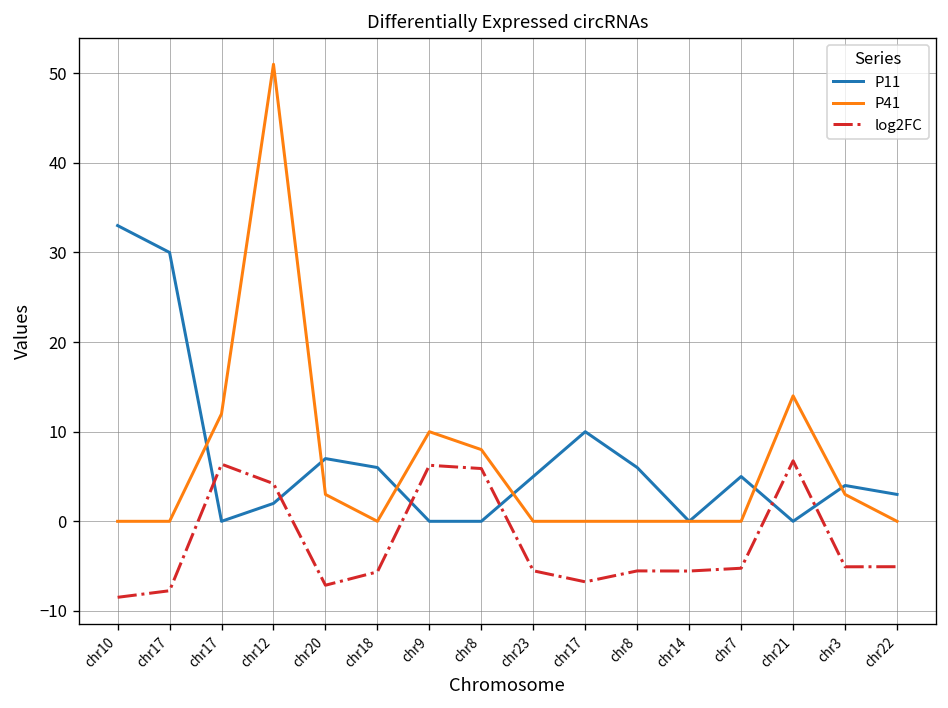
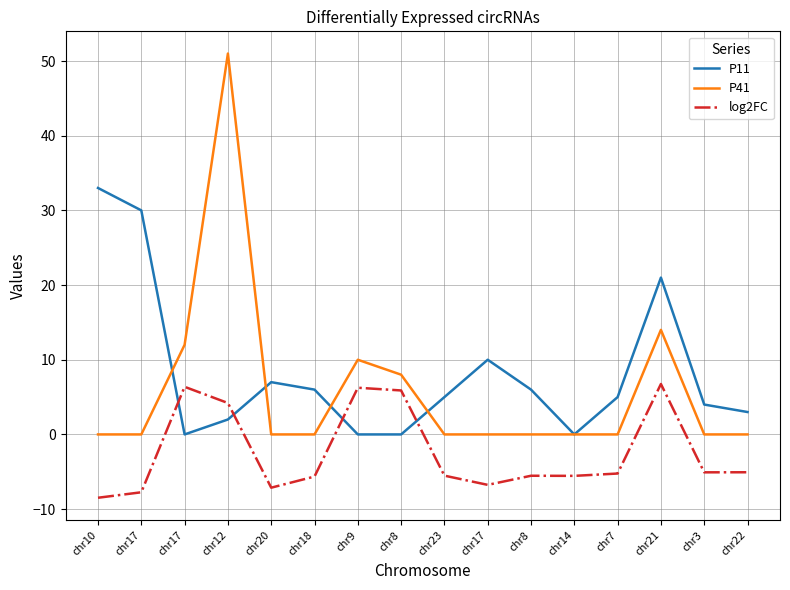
P41, chr20: 3 -> 0
P11, chr21: 0 -> 21
P41, chr3: 3 -> 0
